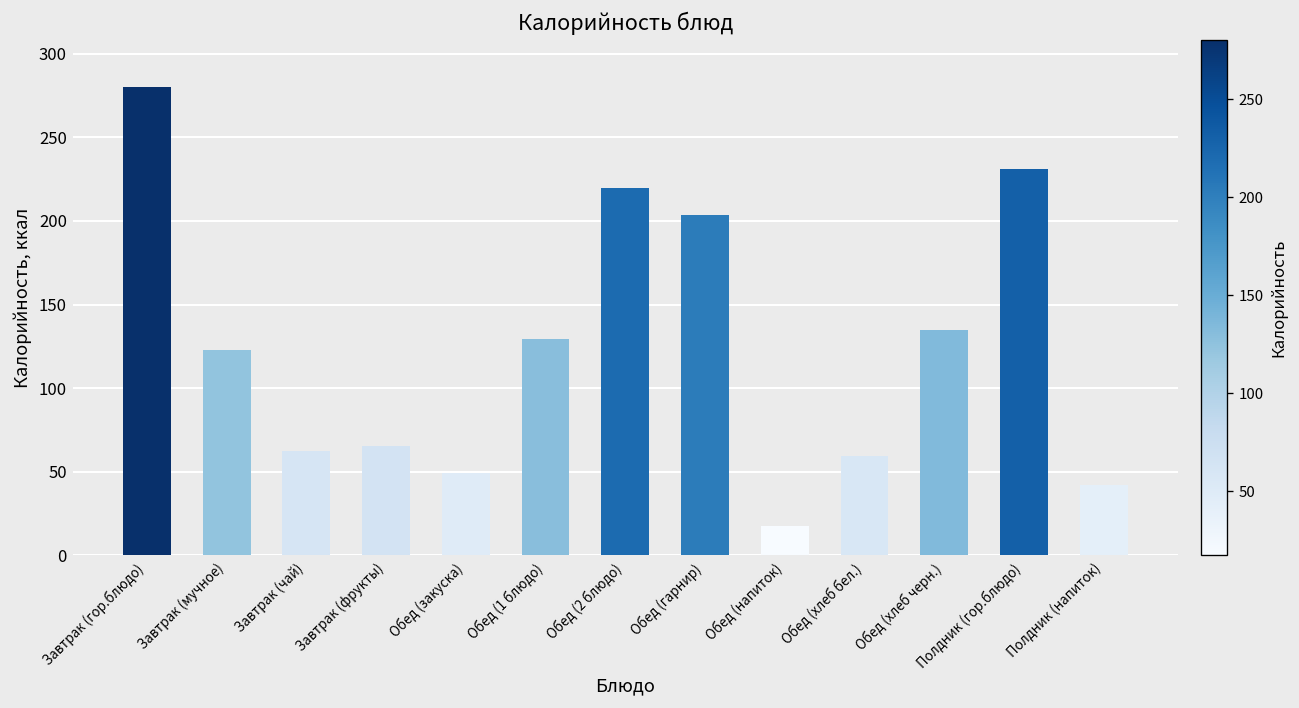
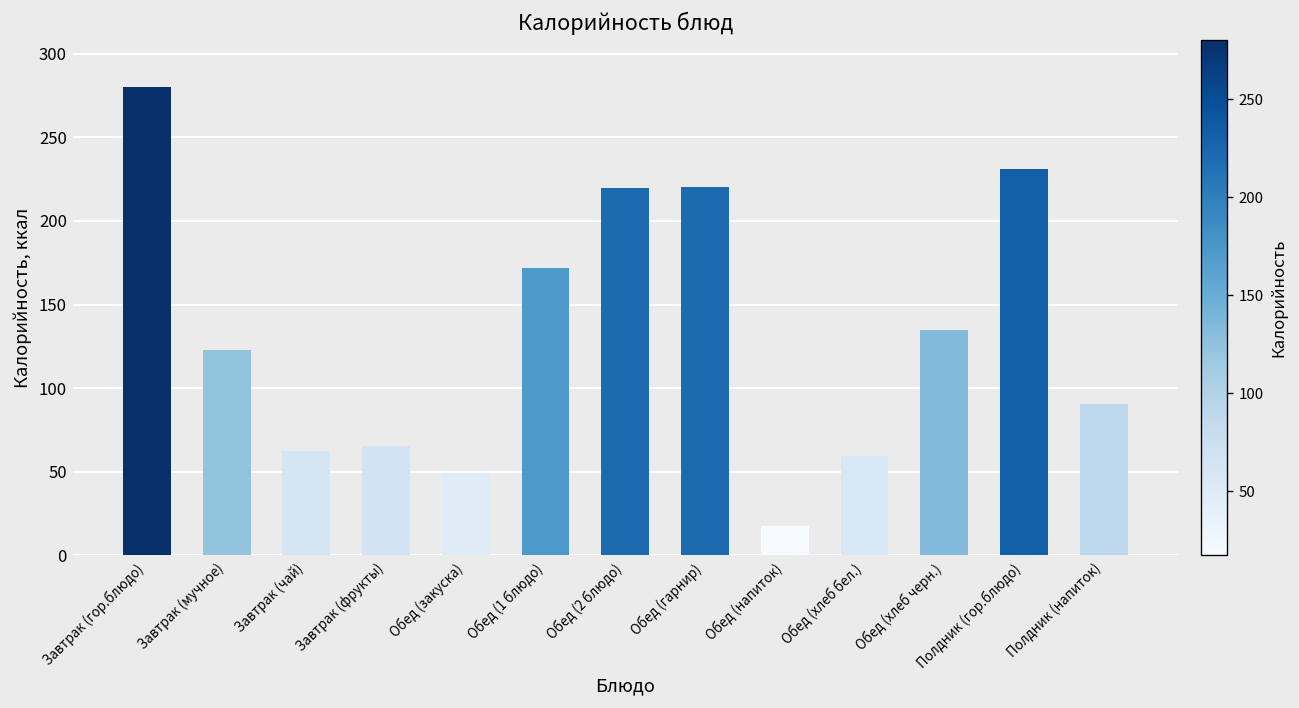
Обед (1 блюдо): 130 -> 172
Обед (гарнир): 203 -> 220
Полдник (напиток): 42 -> 91
